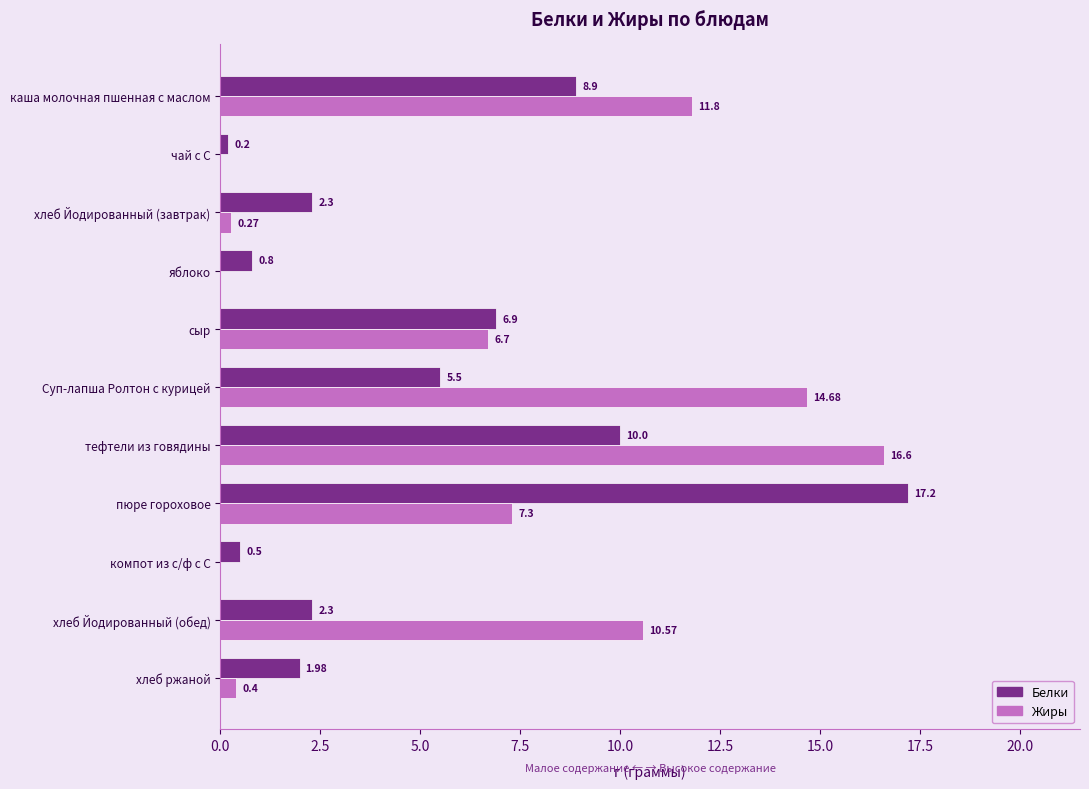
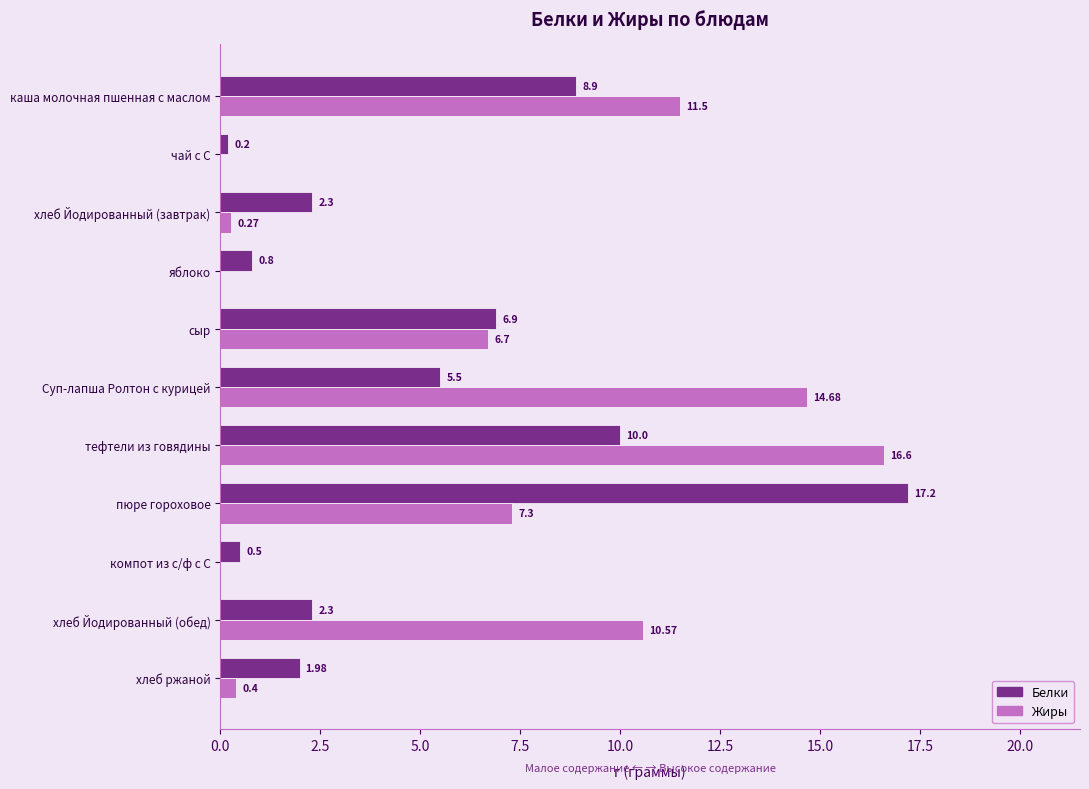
Жиры, каша молочная пшенная с маслом: 11.8 -> 11.5
